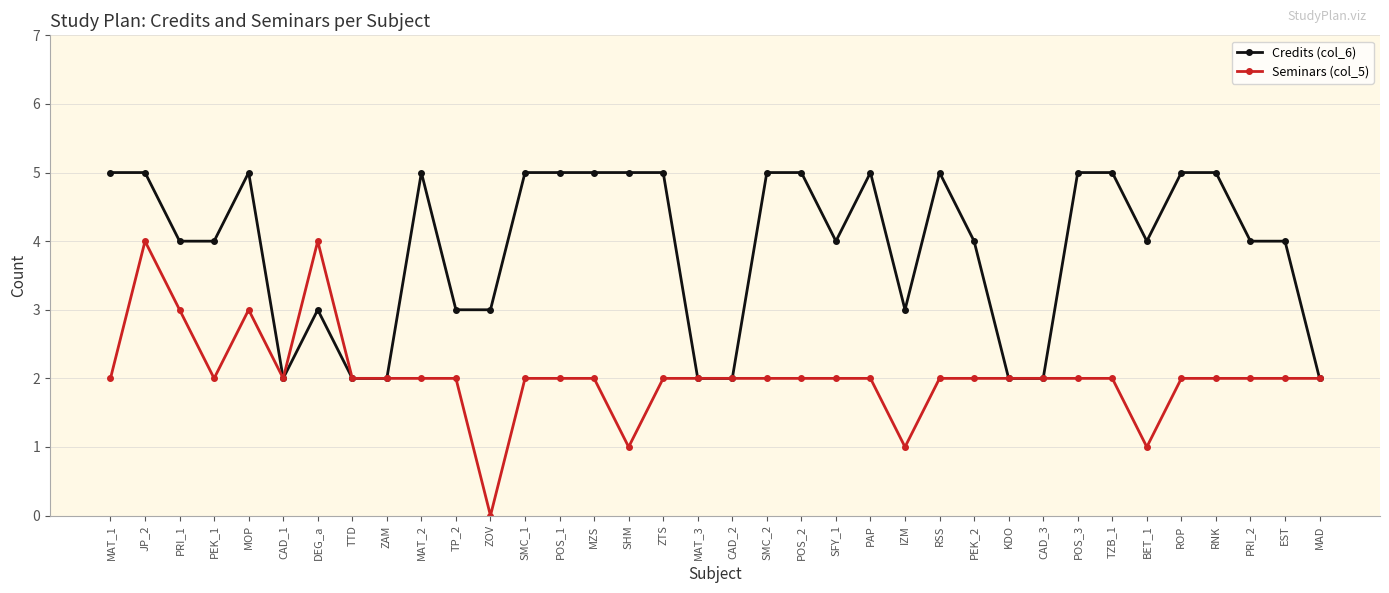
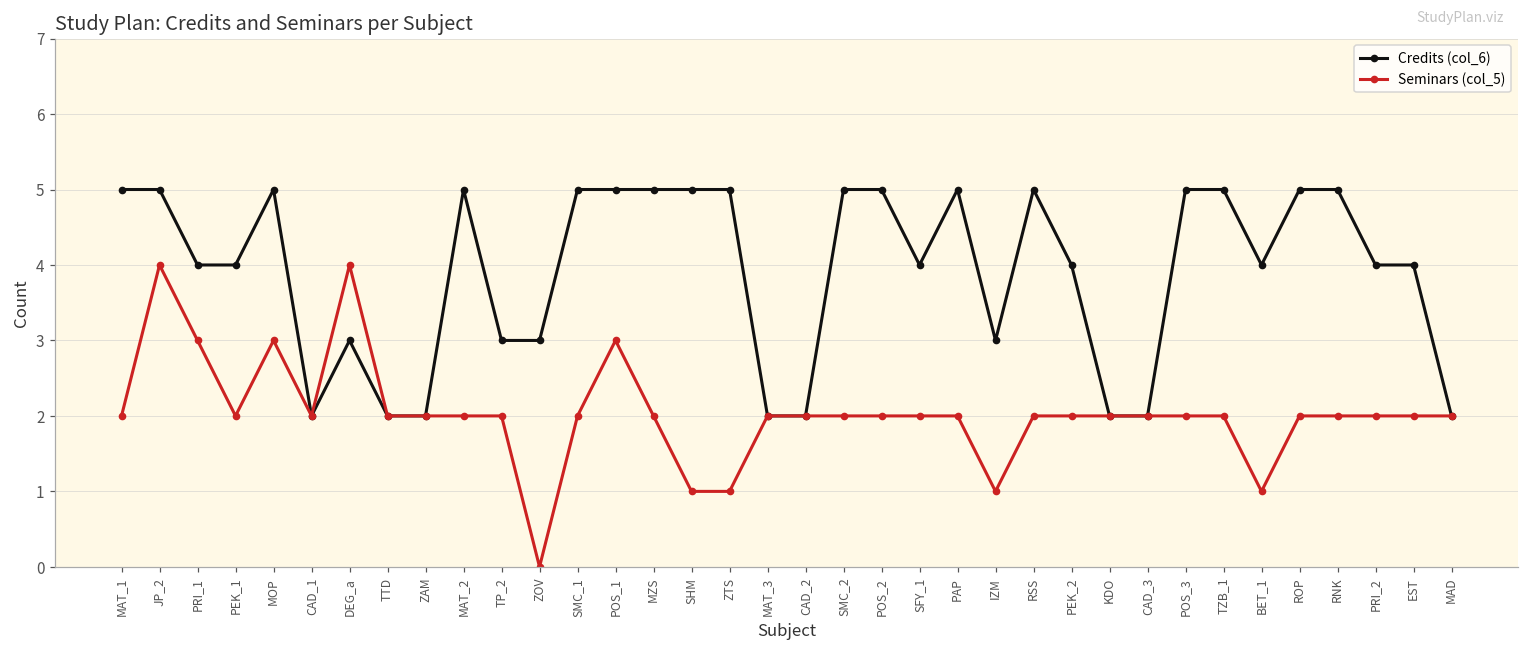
Seminars (col_5), POS_1: 2 -> 3
Seminars (col_5), ZTS: 2 -> 1
